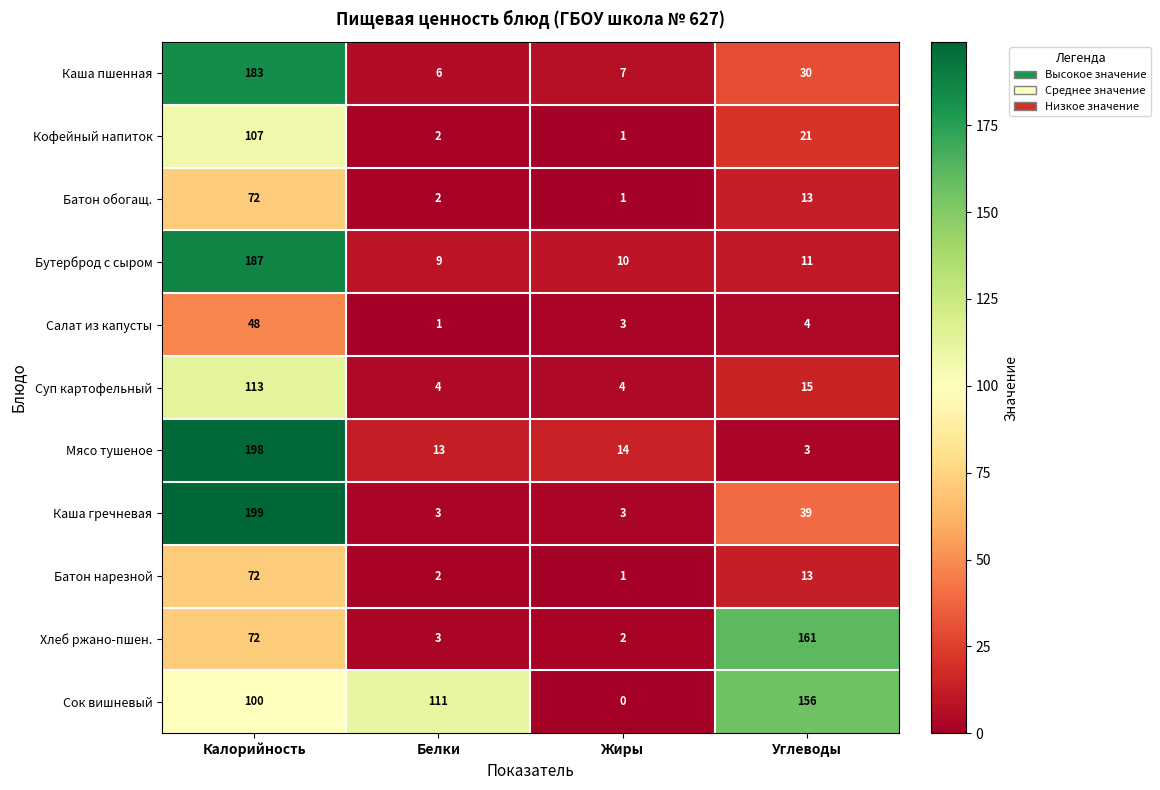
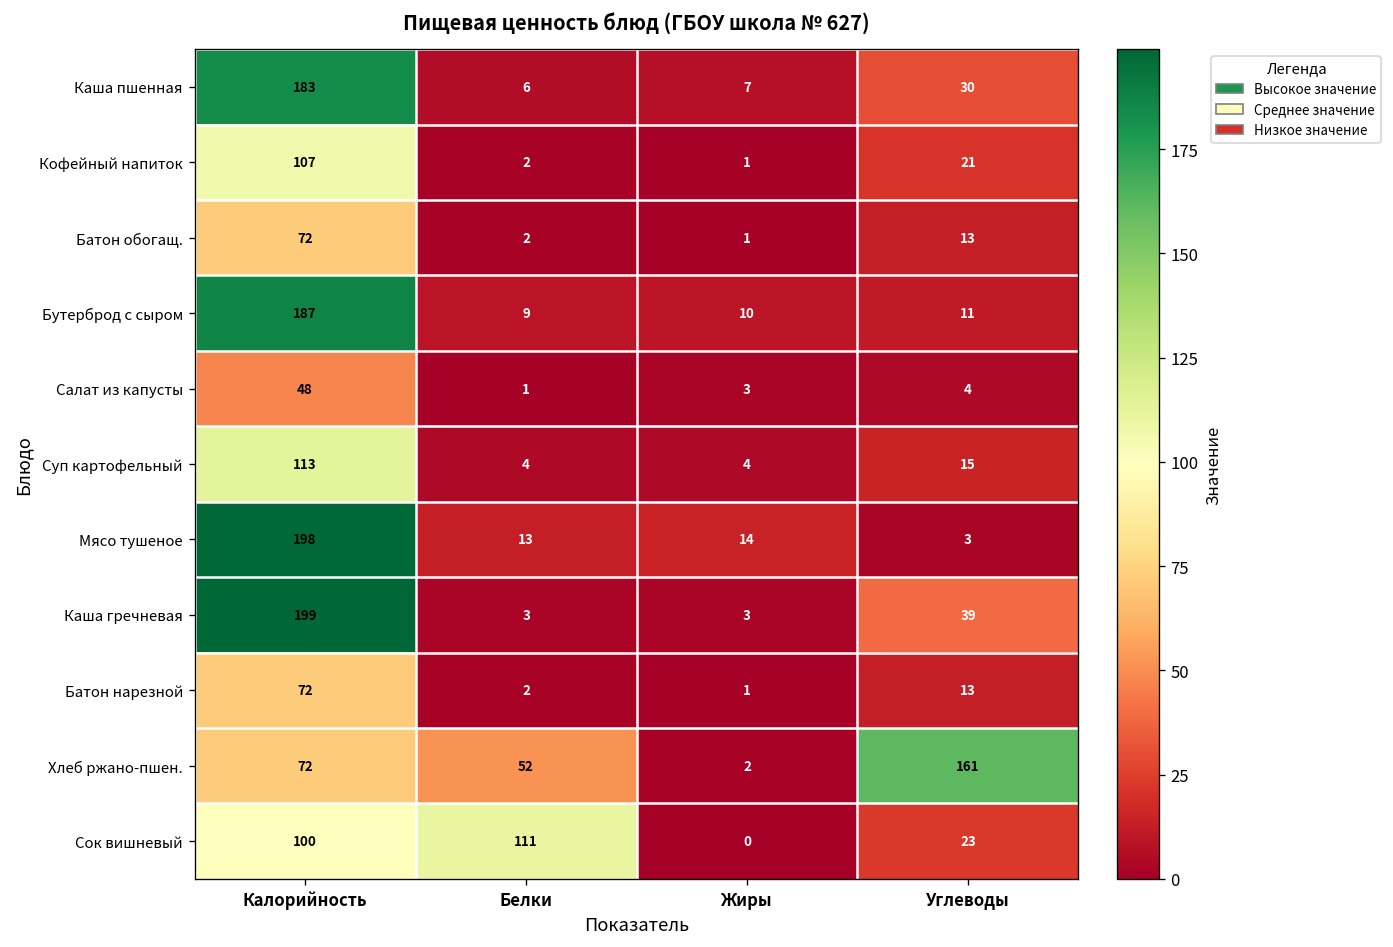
Хлеб ржано-пшен., Белки: 3 -> 52
Сок вишневый, Углеводы: 156 -> 23
